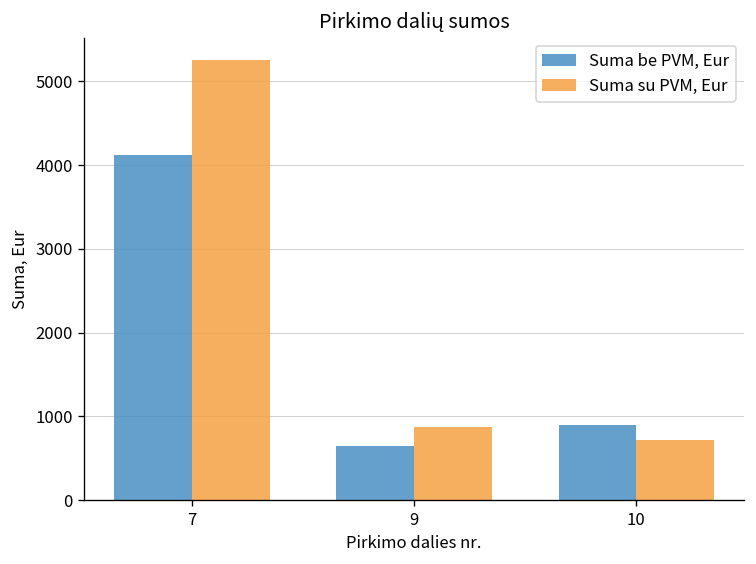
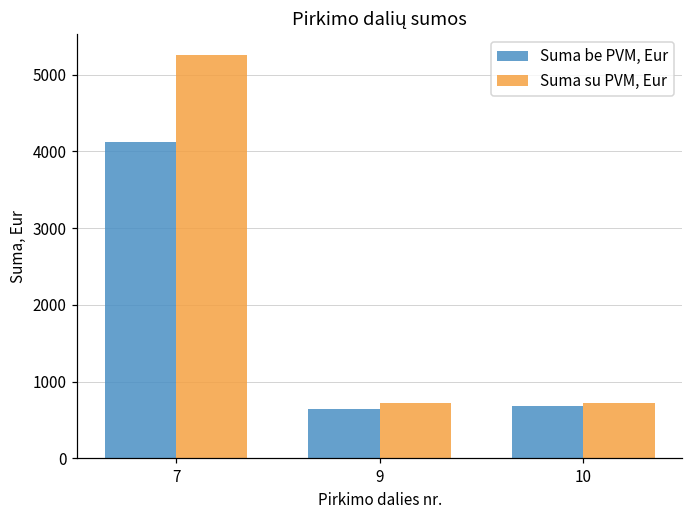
Suma su PVM, Eur, 9: 900 -> 700
Suma be PVM, Eur, 10: 900 -> 700
